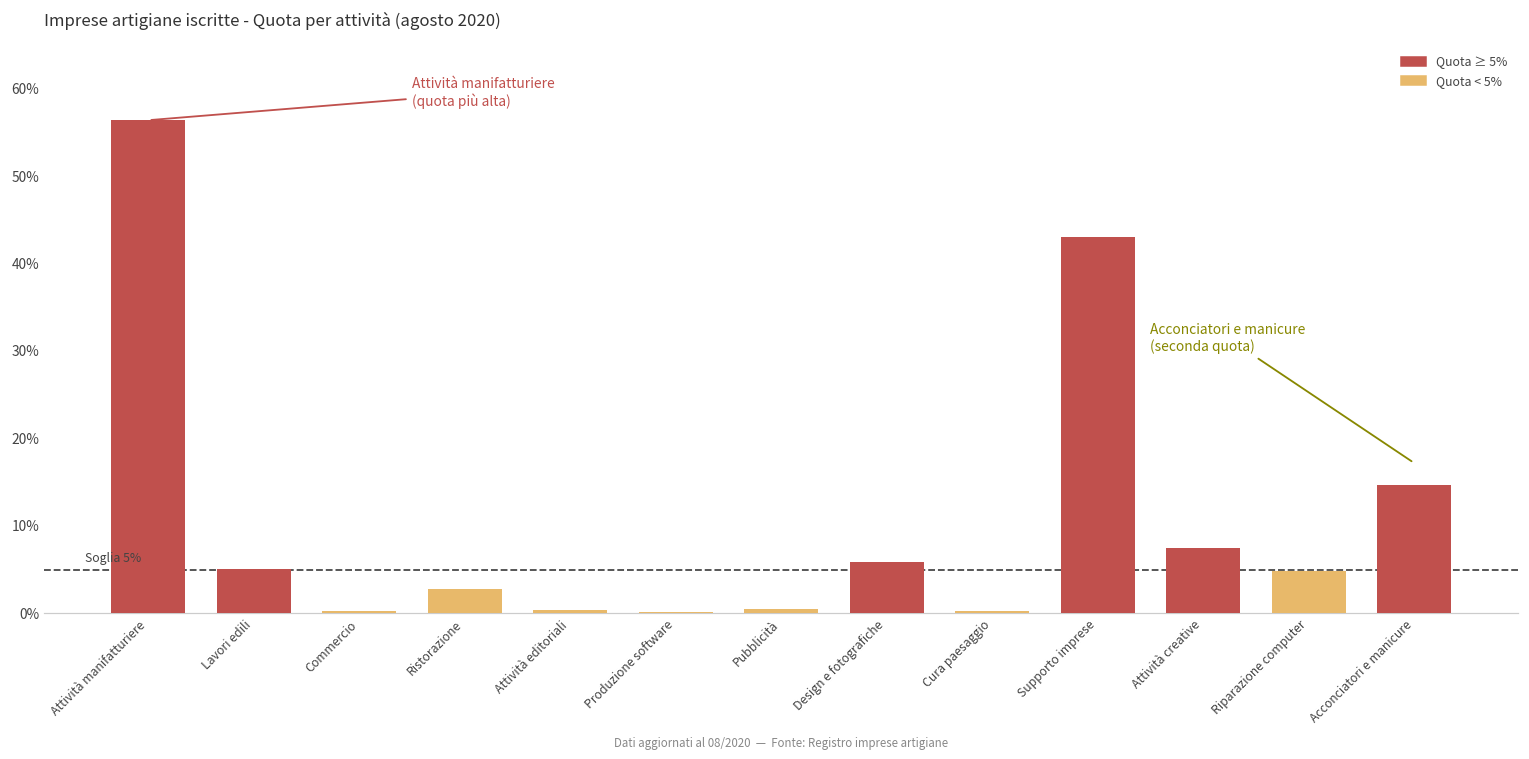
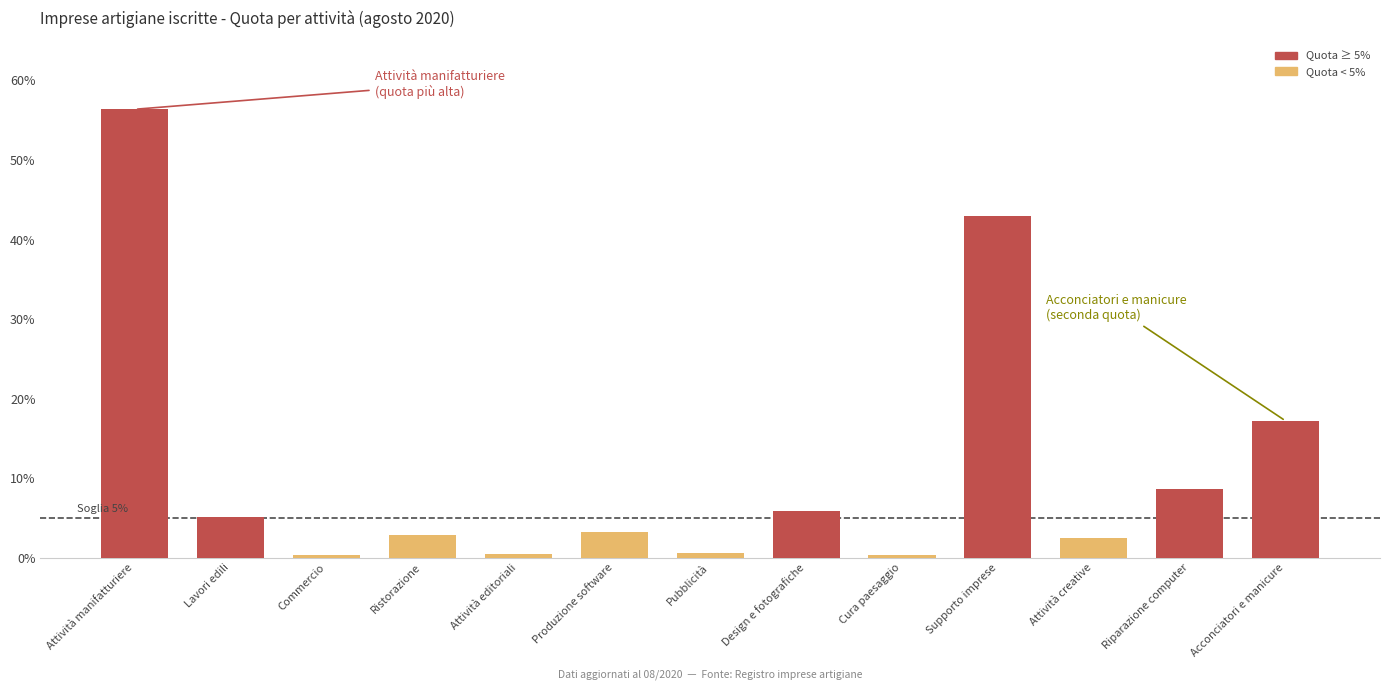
Produzione software: 0% -> 3%
Attività creative: 7% -> 2%
Riparazione computer: 5% -> 9%
Acconciatori e manicure: 15% -> 17%
